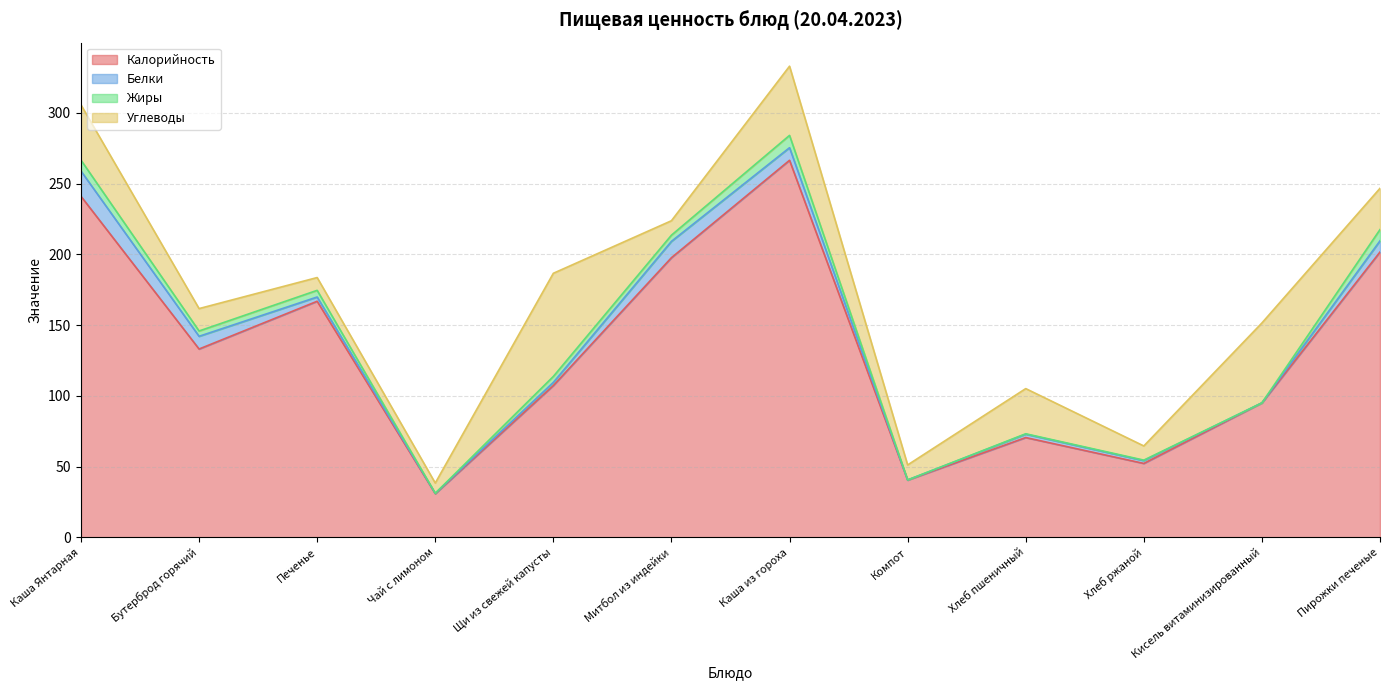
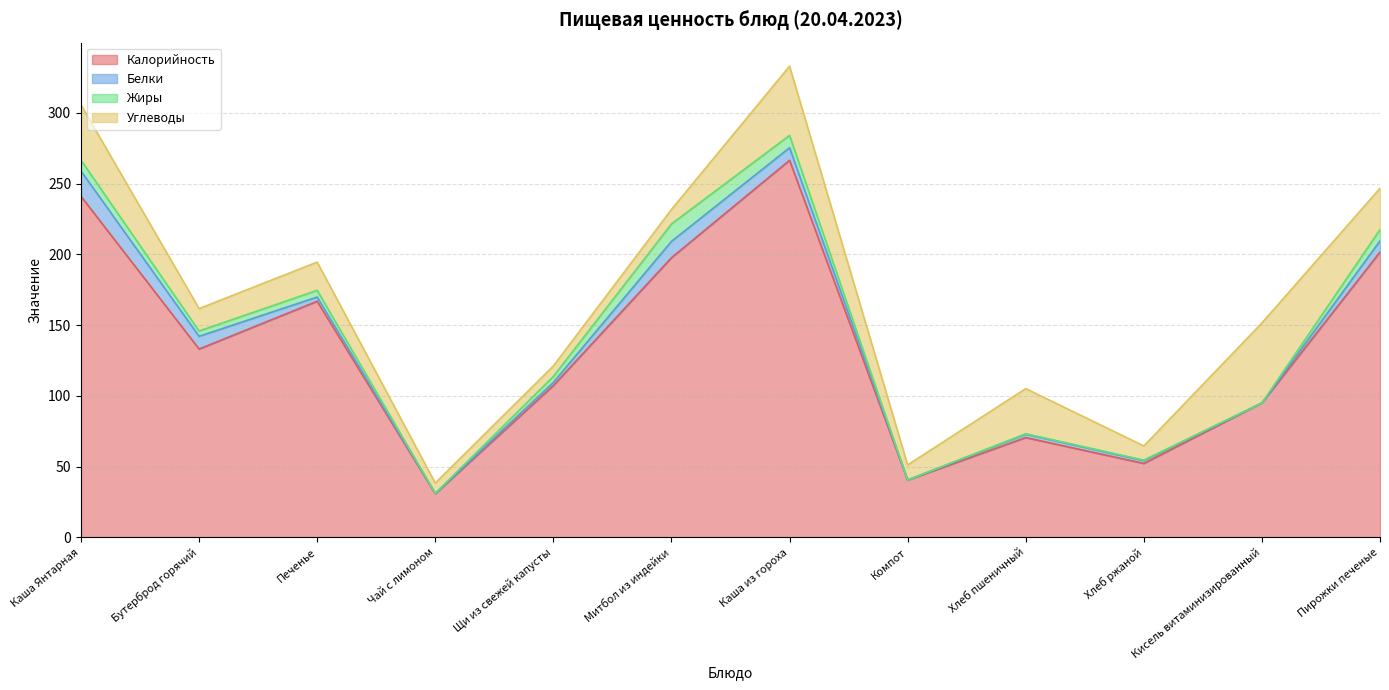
Углеводы, Печенье: 9 -> 20
Углеводы, Щи из свежей капусты: 73 -> 7
Жиры, Митбол из индейки: 4 -> 12
